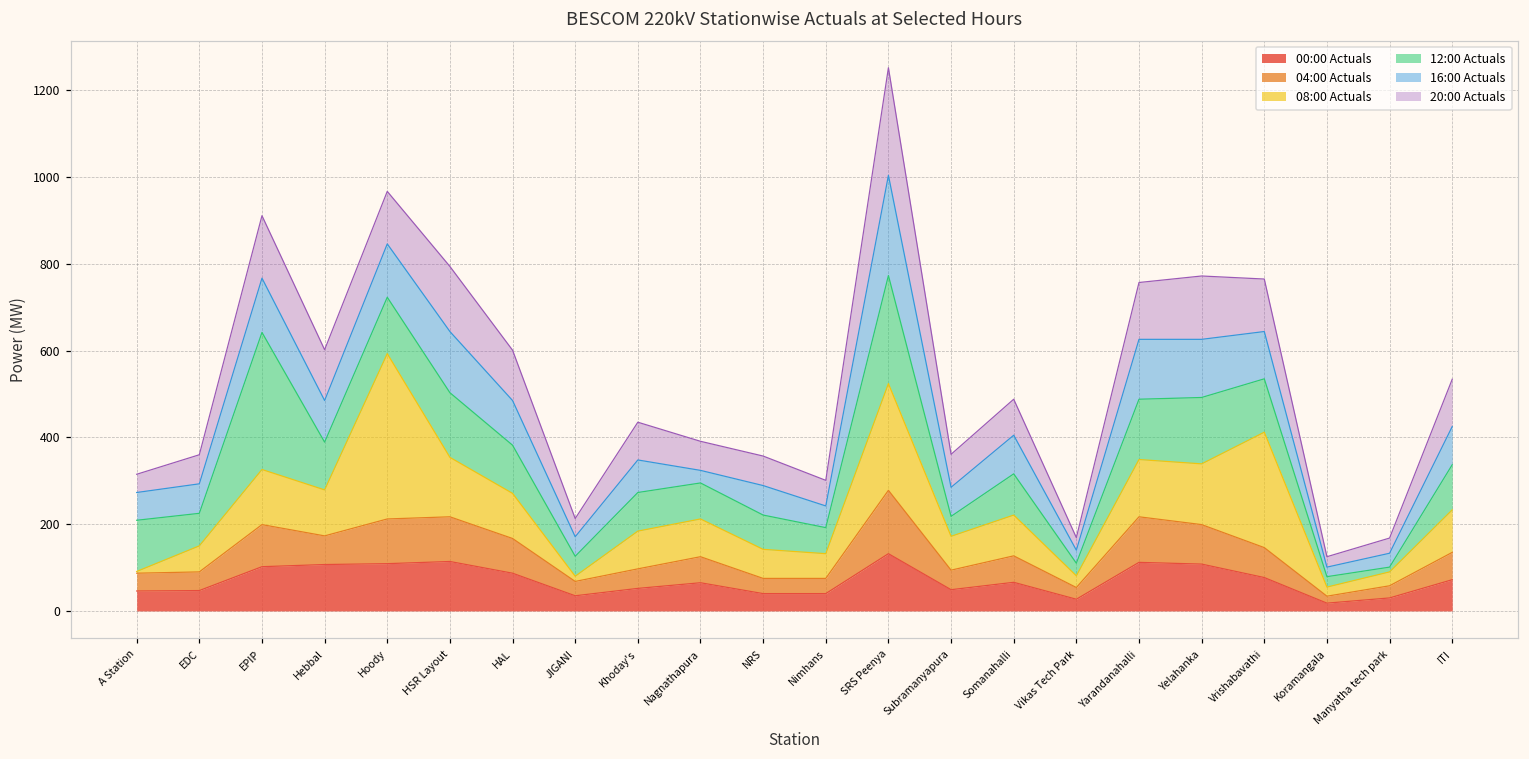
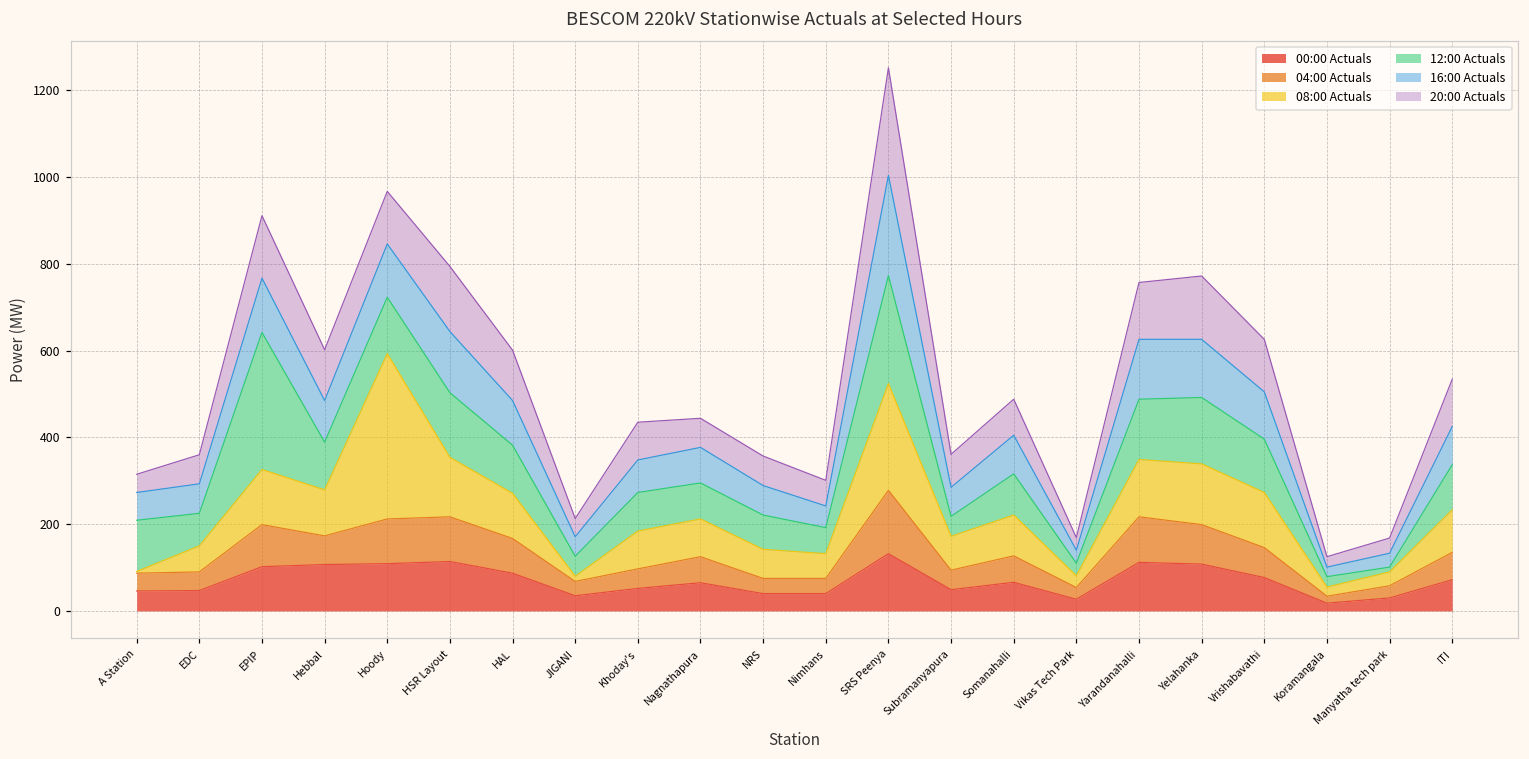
16:00 Actuals, Nagnathapura: 30 -> 80
08:00 Actuals, Vrishabavathi: 270 -> 130
